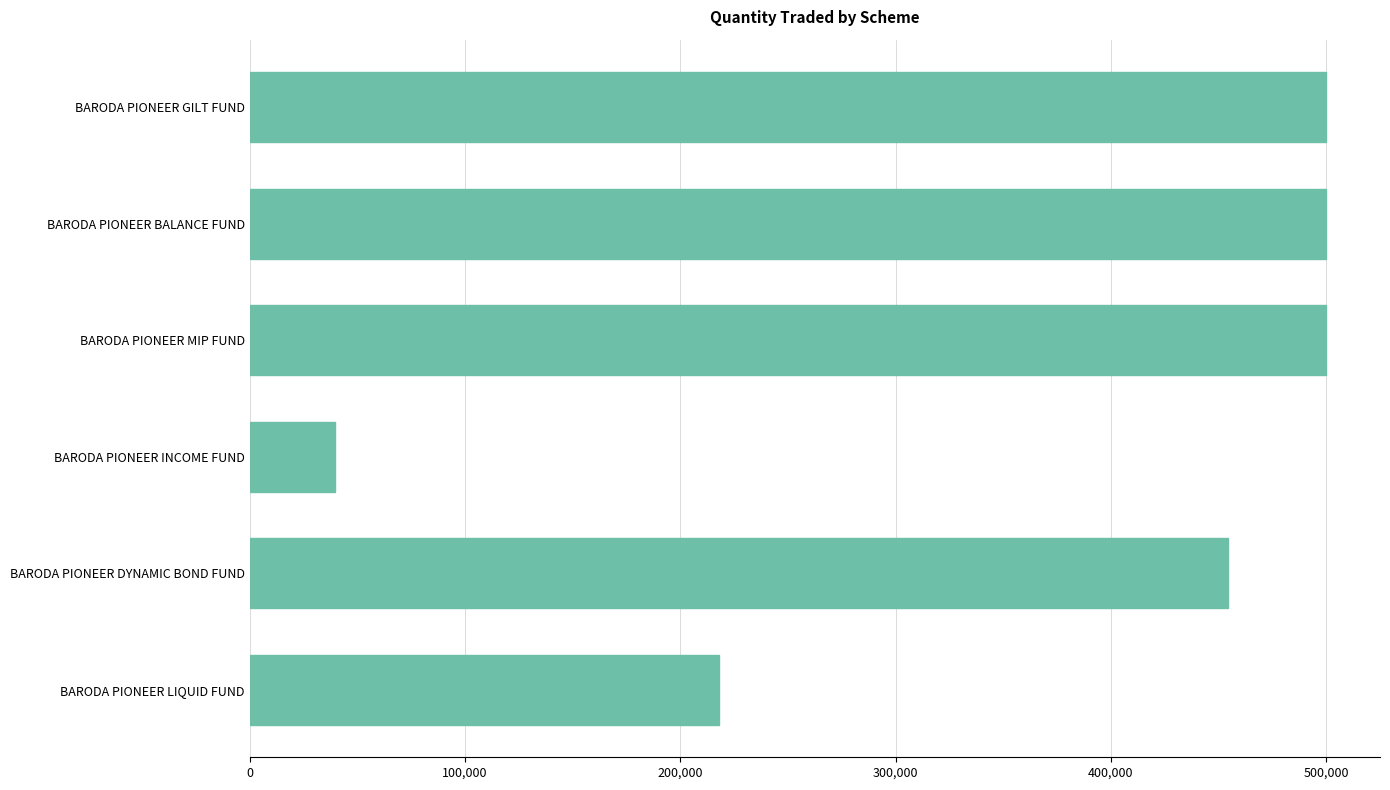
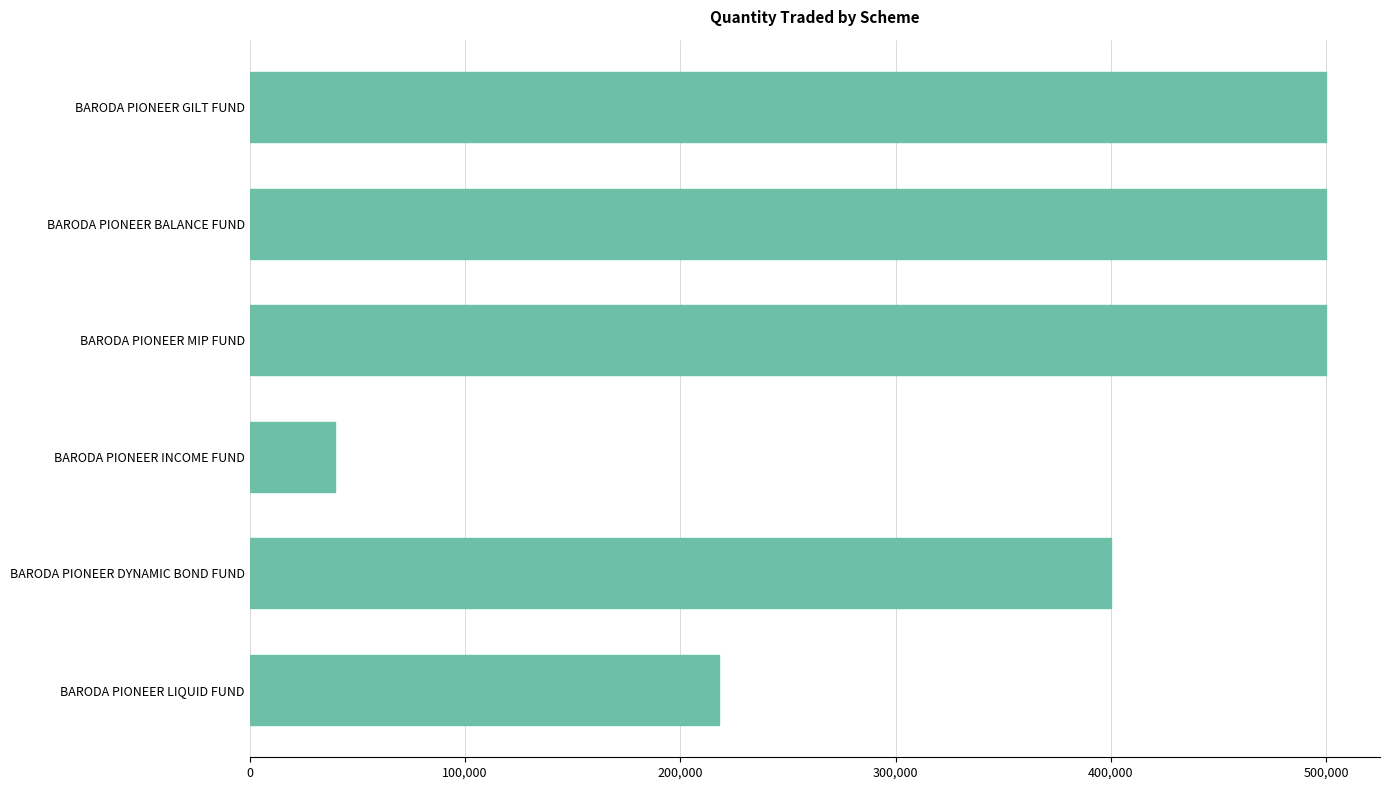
BARODA PIONEER DYNAMIC BOND FUND: 454,000 -> 400,000
